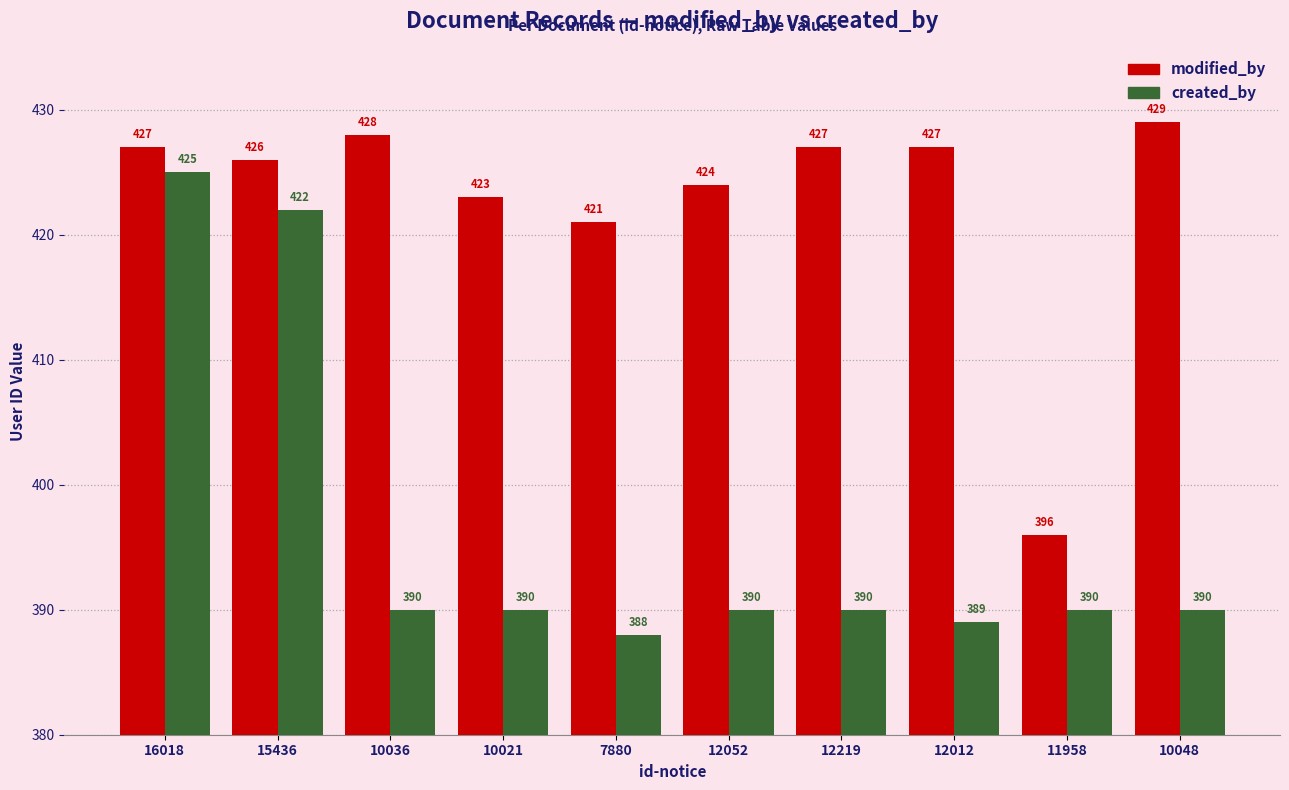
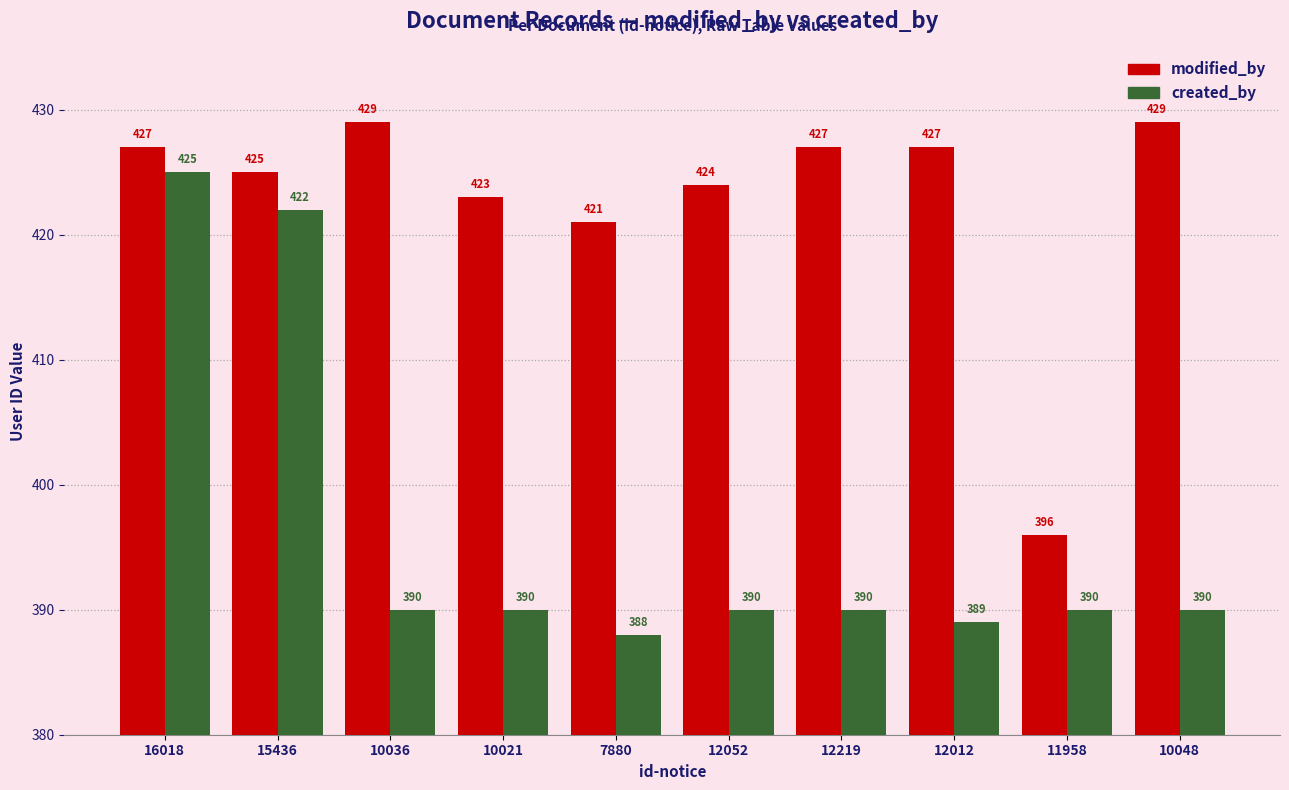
modified_by, 15436: 426 -> 425
modified_by, 10036: 428 -> 429
